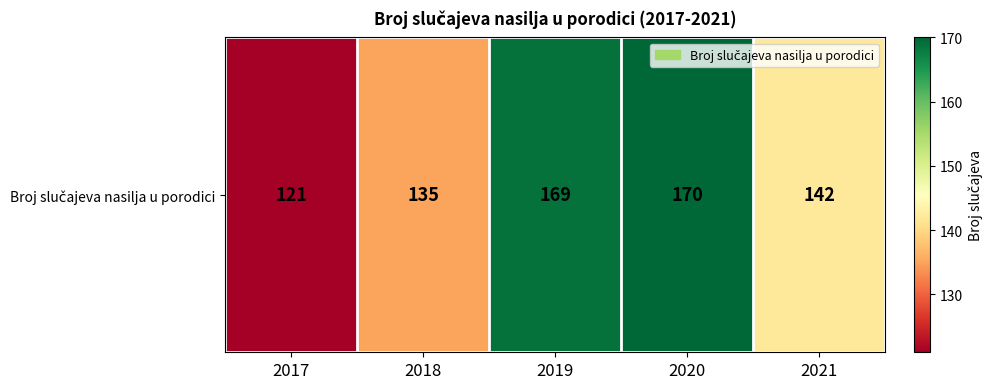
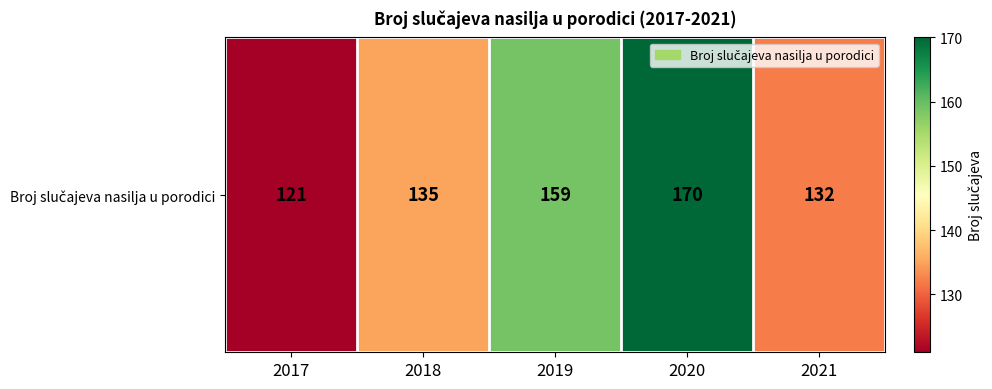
Broj slučajeva nasilja u porodici, 2019: 169 -> 159
Broj slučajeva nasilja u porodici, 2021: 142 -> 132
